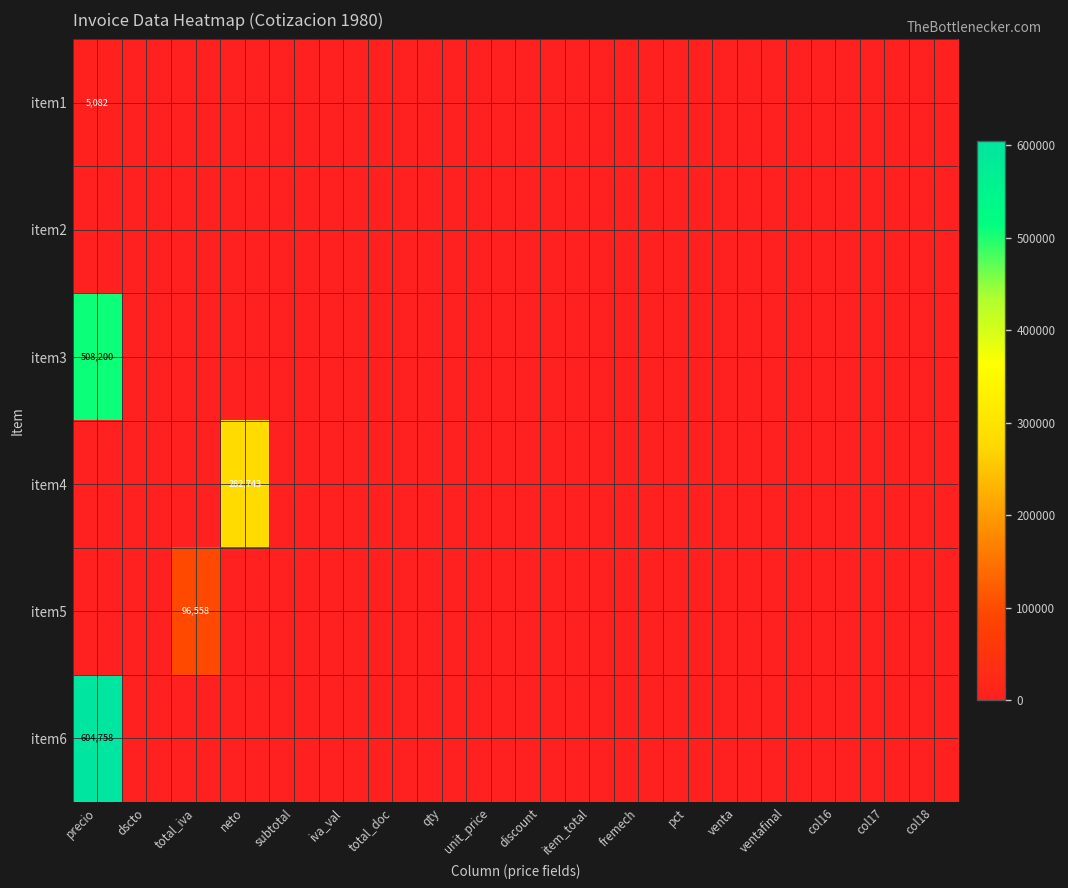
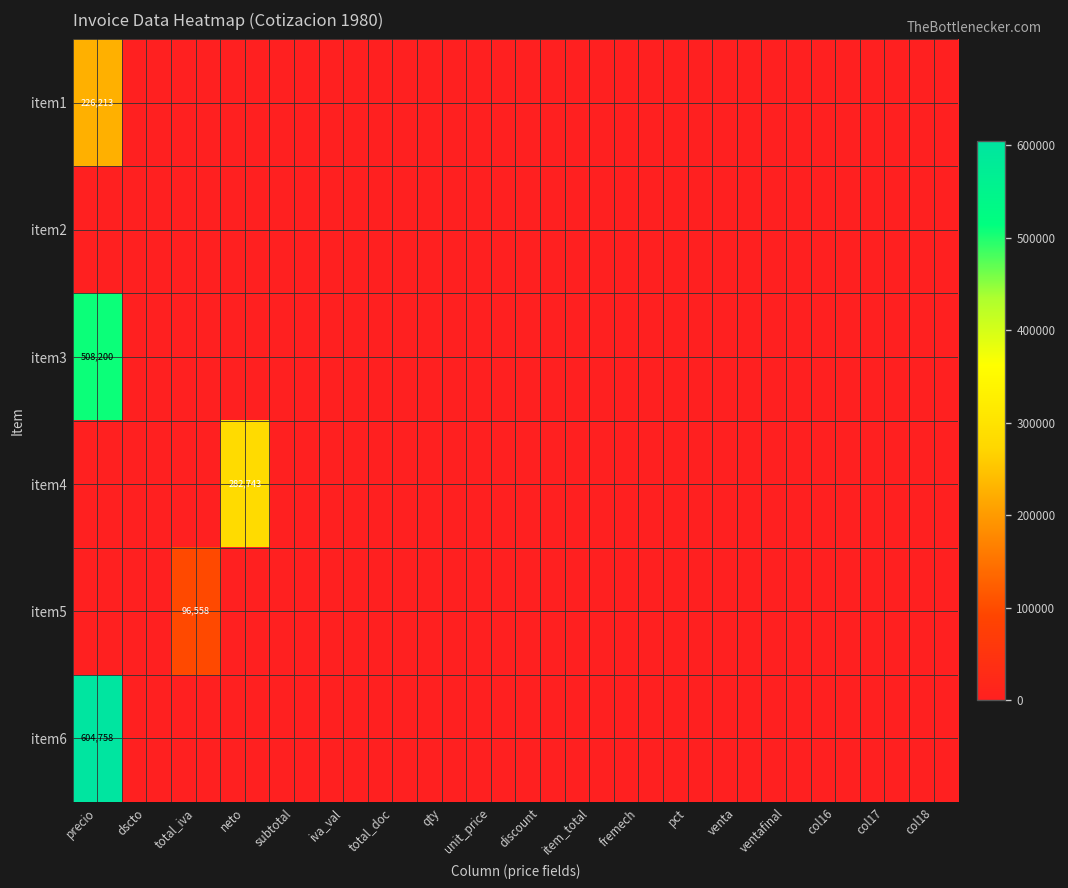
item1, precio: 5,082 -> 226,213
